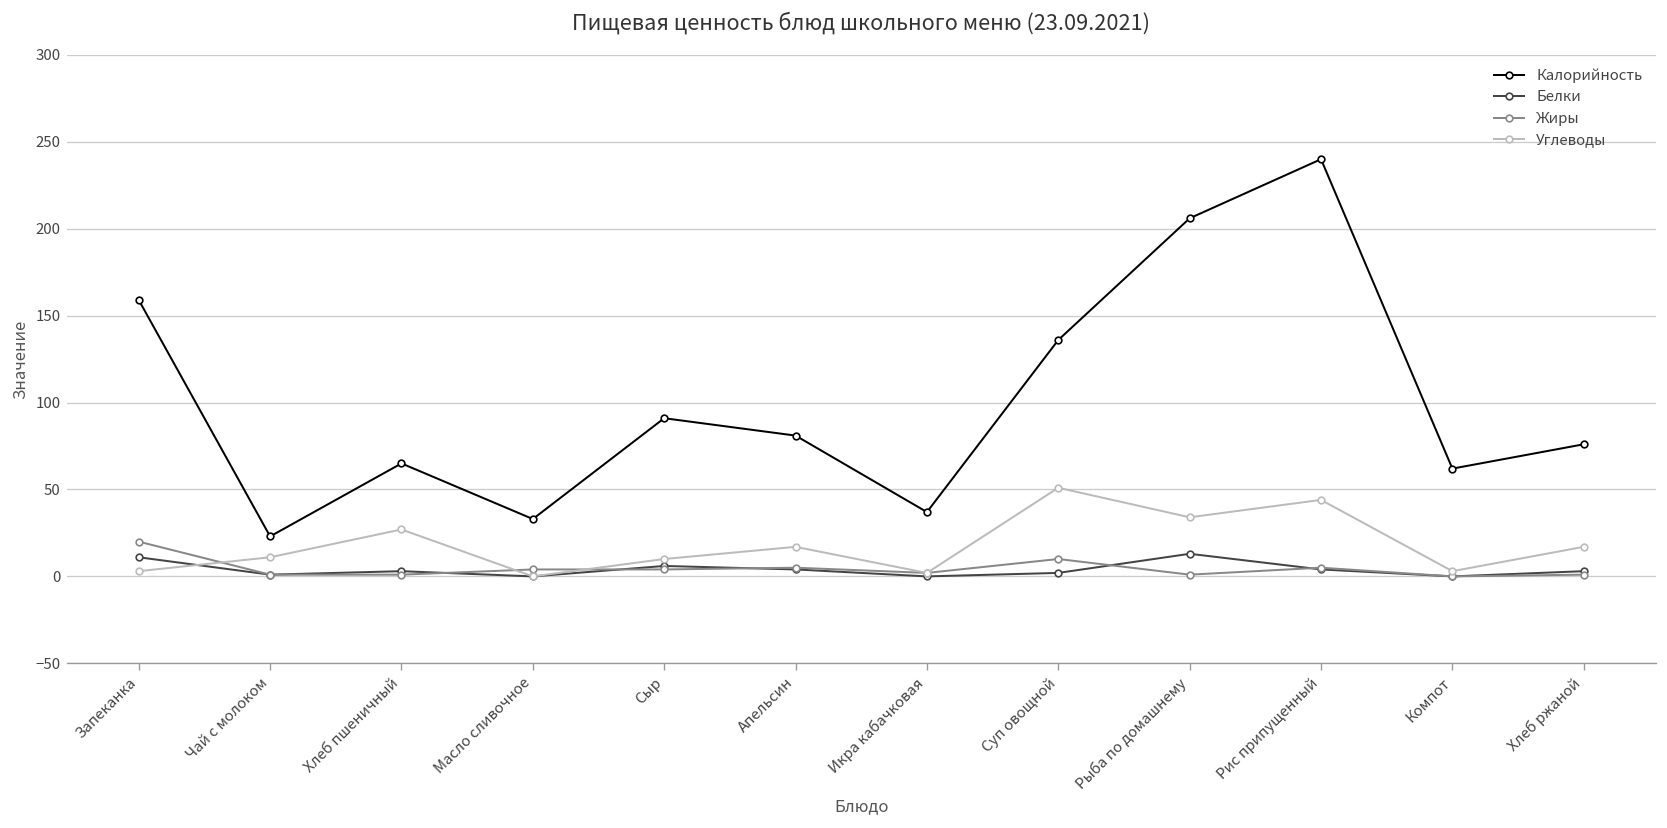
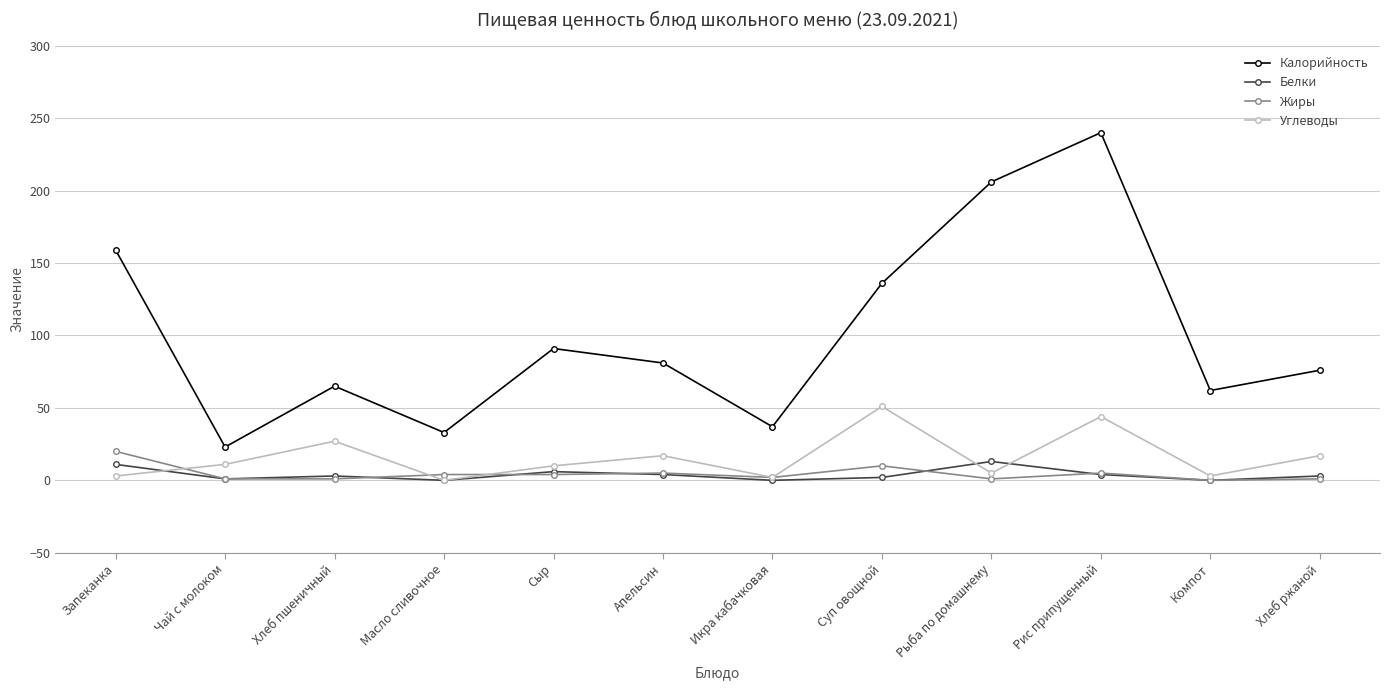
Углеводы, Рыба по домашнему: 34 -> 5
